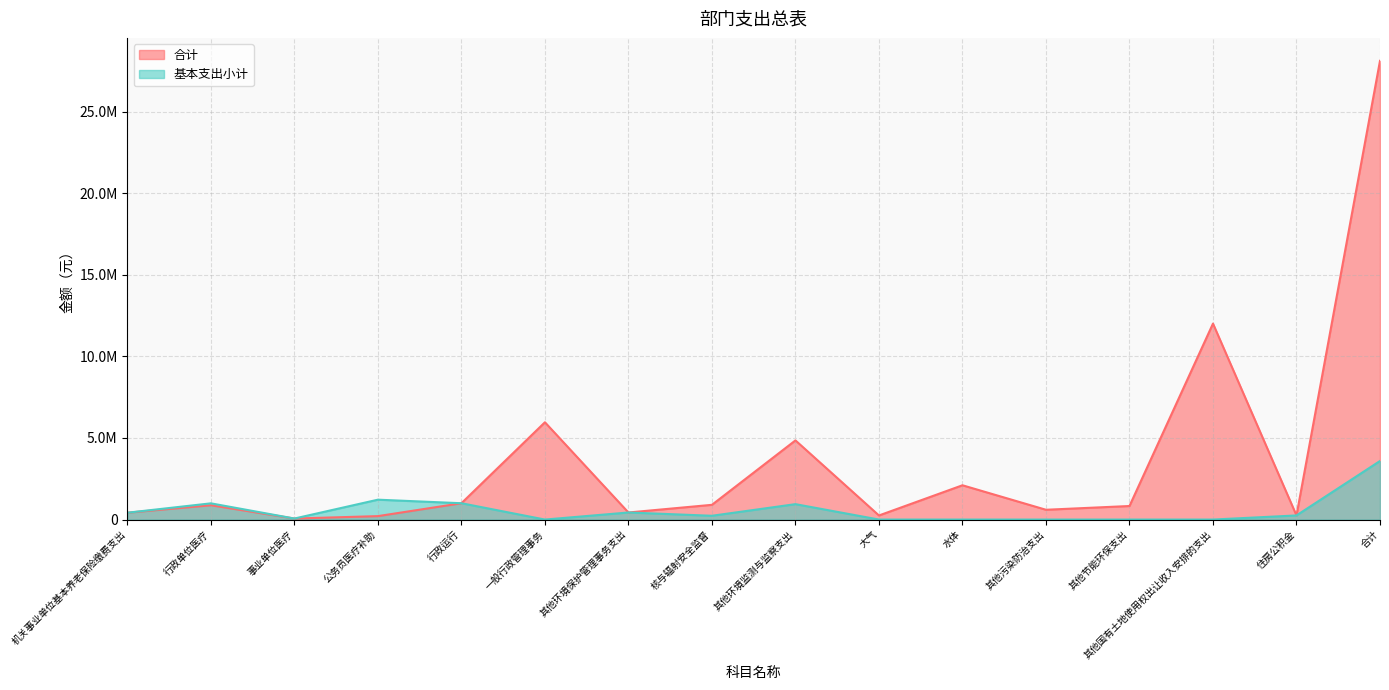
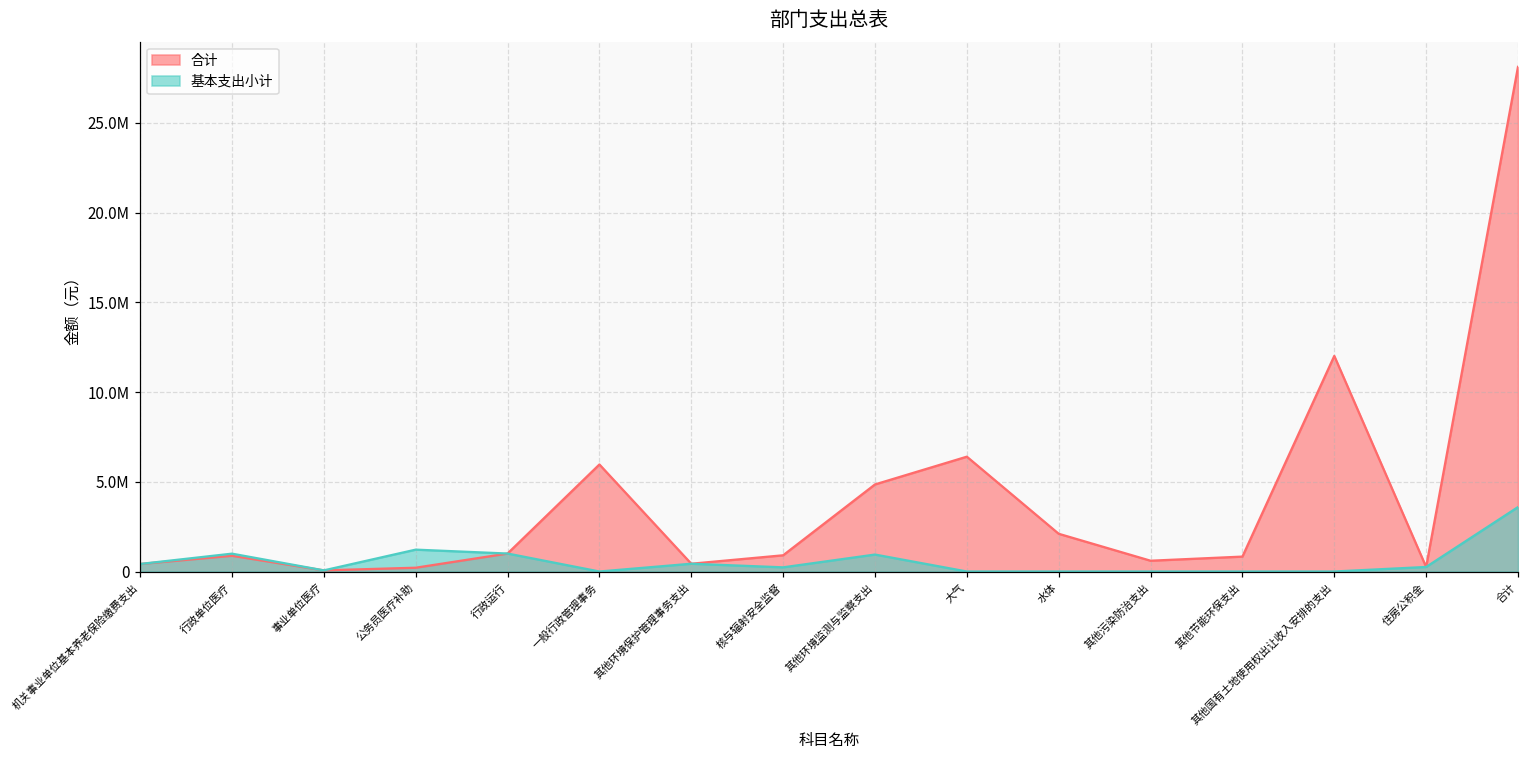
合计, 大气: 300000 -> 6400000
